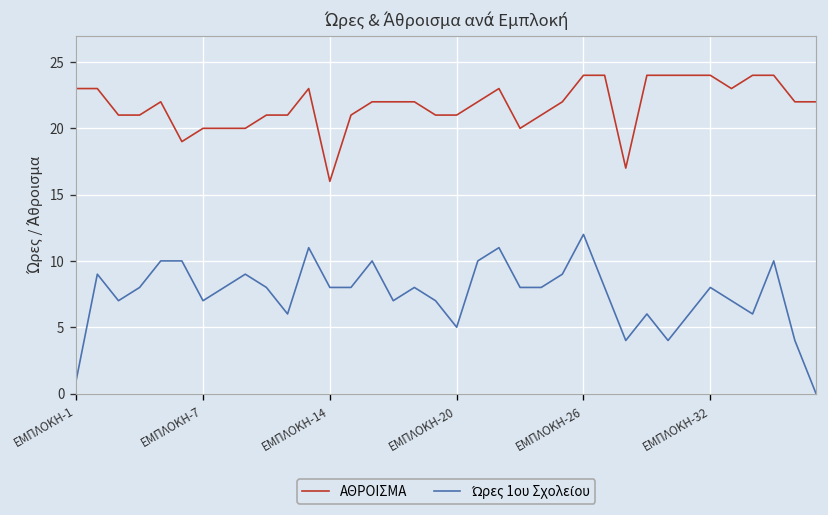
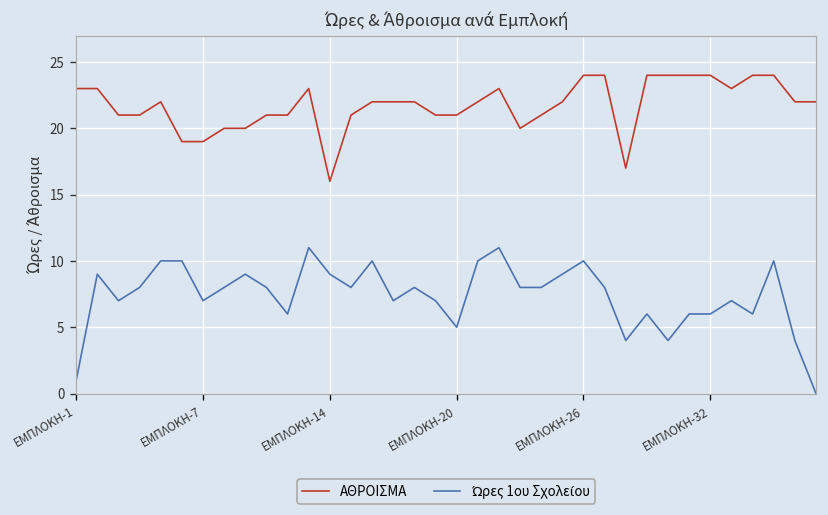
ΑΘΡΟΙΣΜΑ, ΕΜΠΛΟΚΗ-7: 20 -> 19
Ώρες 1ου Σχολείου, ΕΜΠΛΟΚΗ-14: 8 -> 9
Ώρες 1ου Σχολείου, ΕΜΠΛΟΚΗ-26: 12 -> 10
Ώρες 1ου Σχολείου, ΕΜΠΛΟΚΗ-32: 8 -> 6
